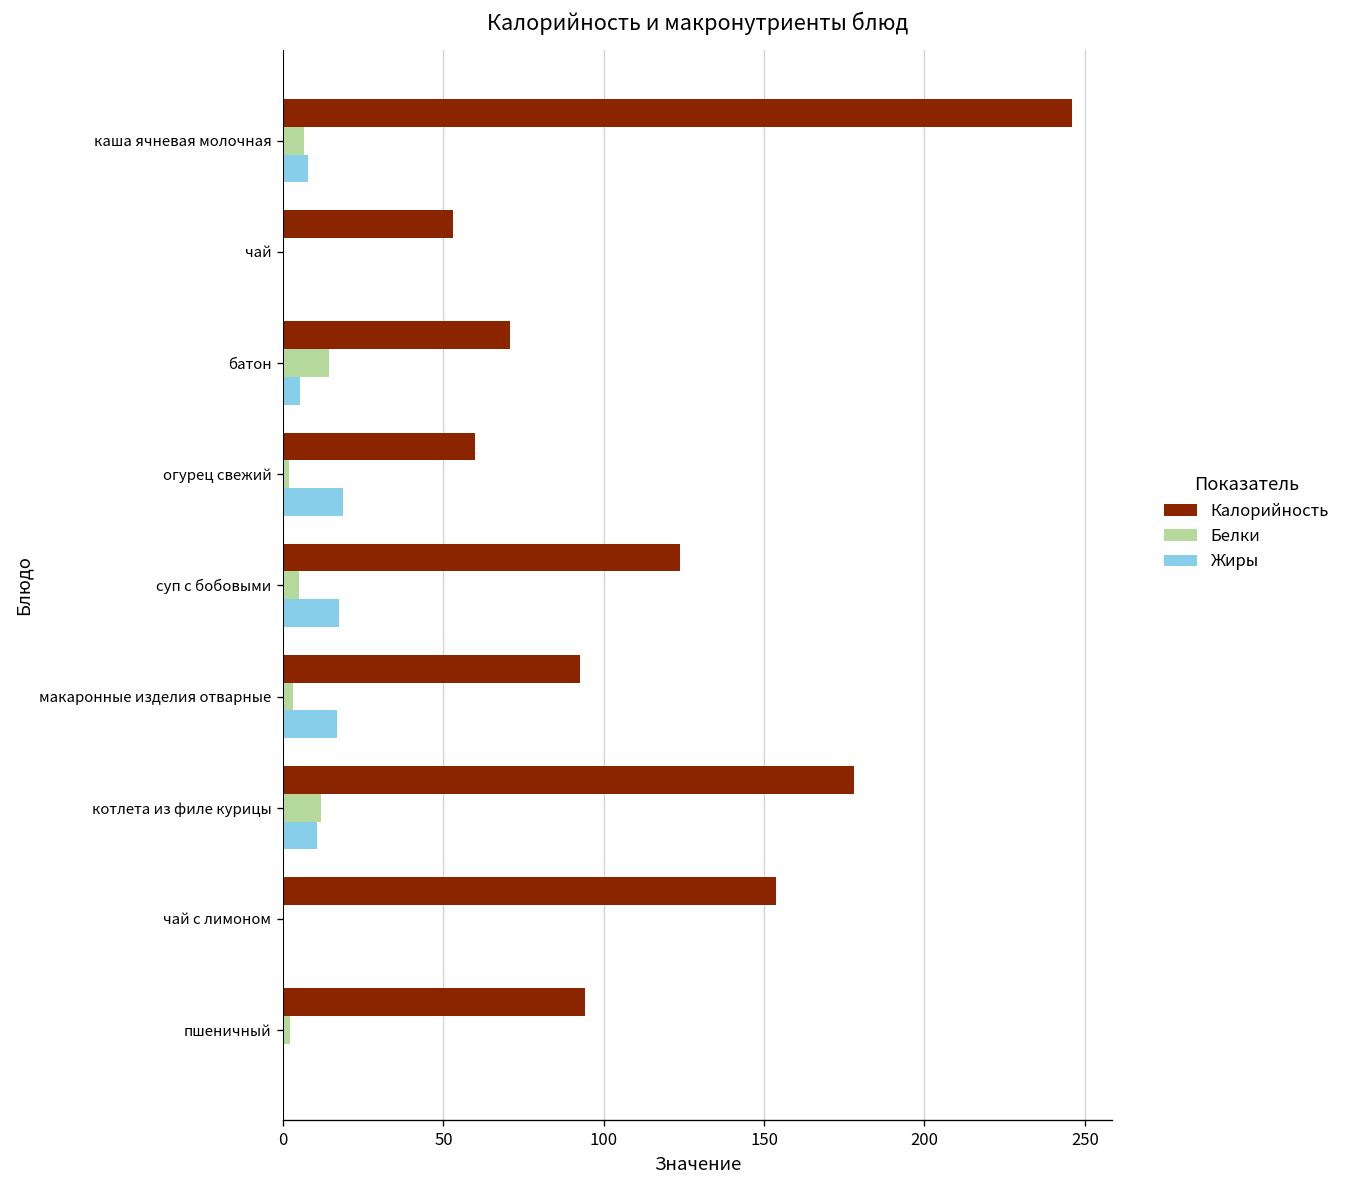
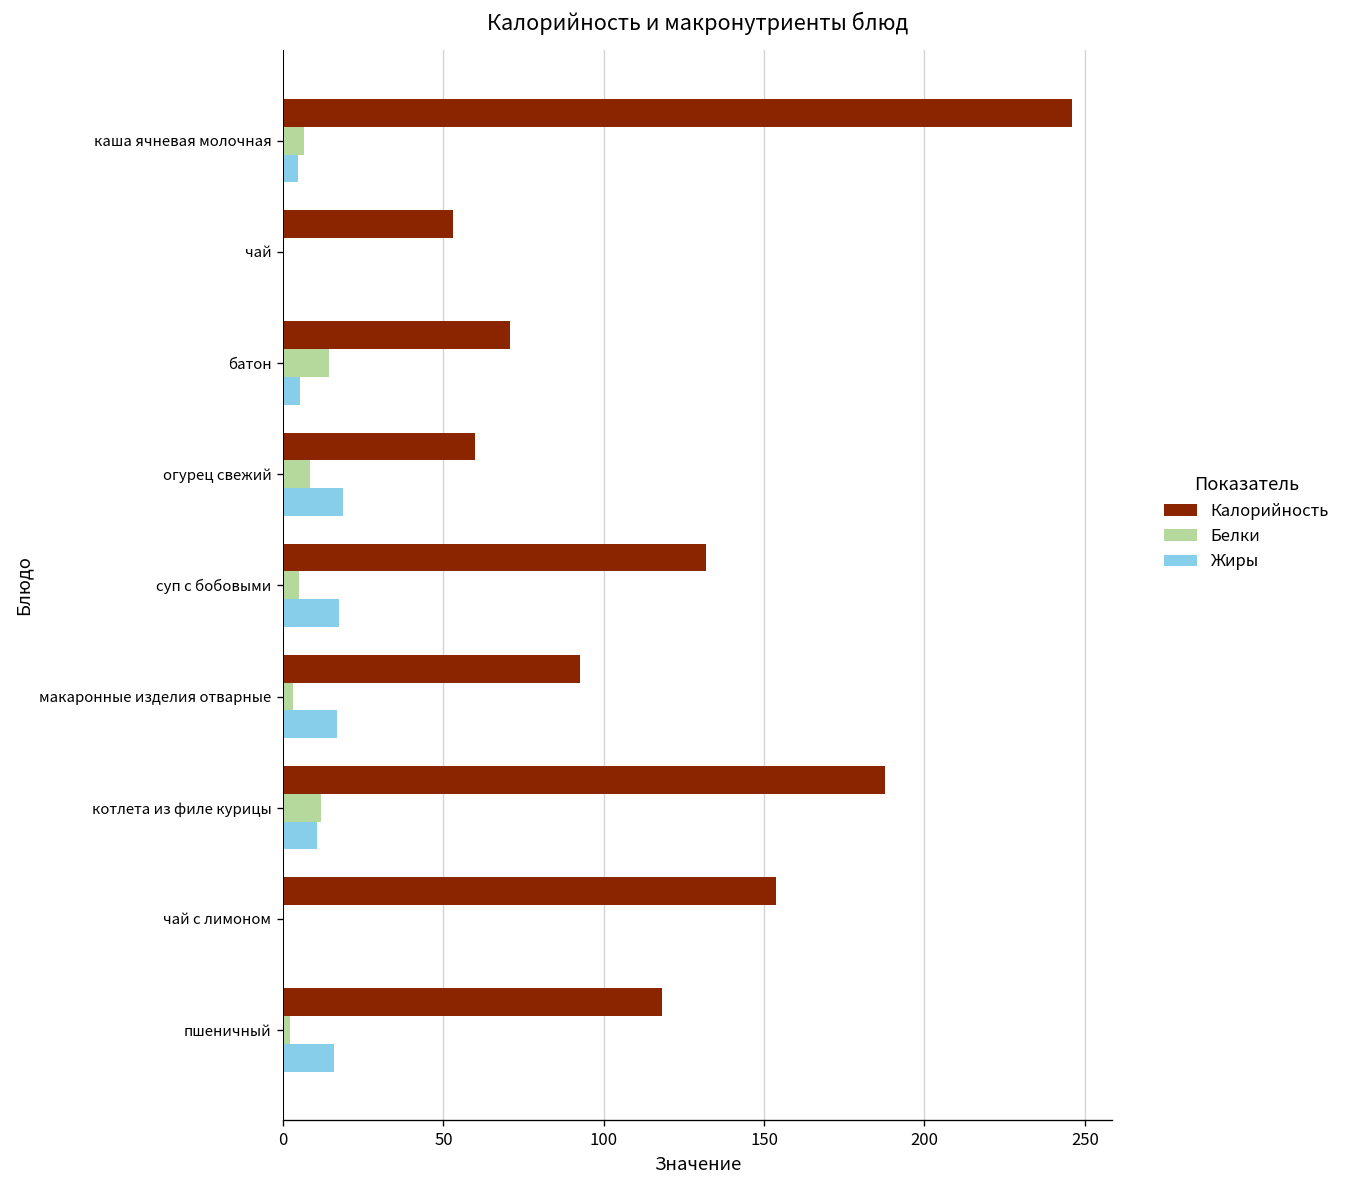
Жиры, каша ячневая молочная: 8 -> 5
Белки, огурец свежий: 2 -> 8
Калорийность, суп с бобовыми: 124 -> 132
Калорийность, котлета из филе курицы: 178 -> 188
Калорийность, пшеничный: 94 -> 118
Жиры, пшеничный: 0 -> 16
